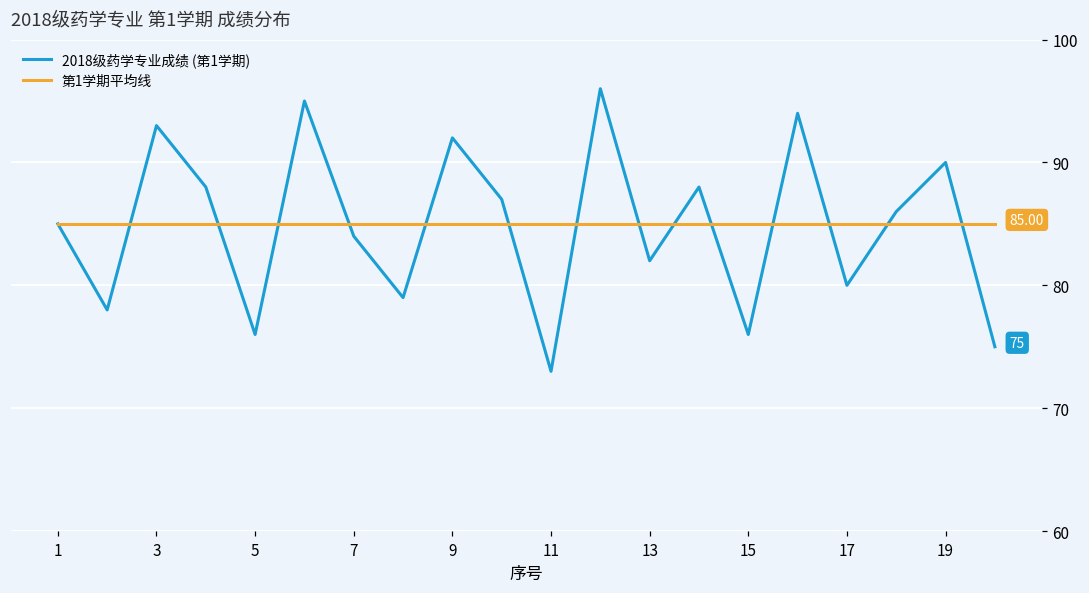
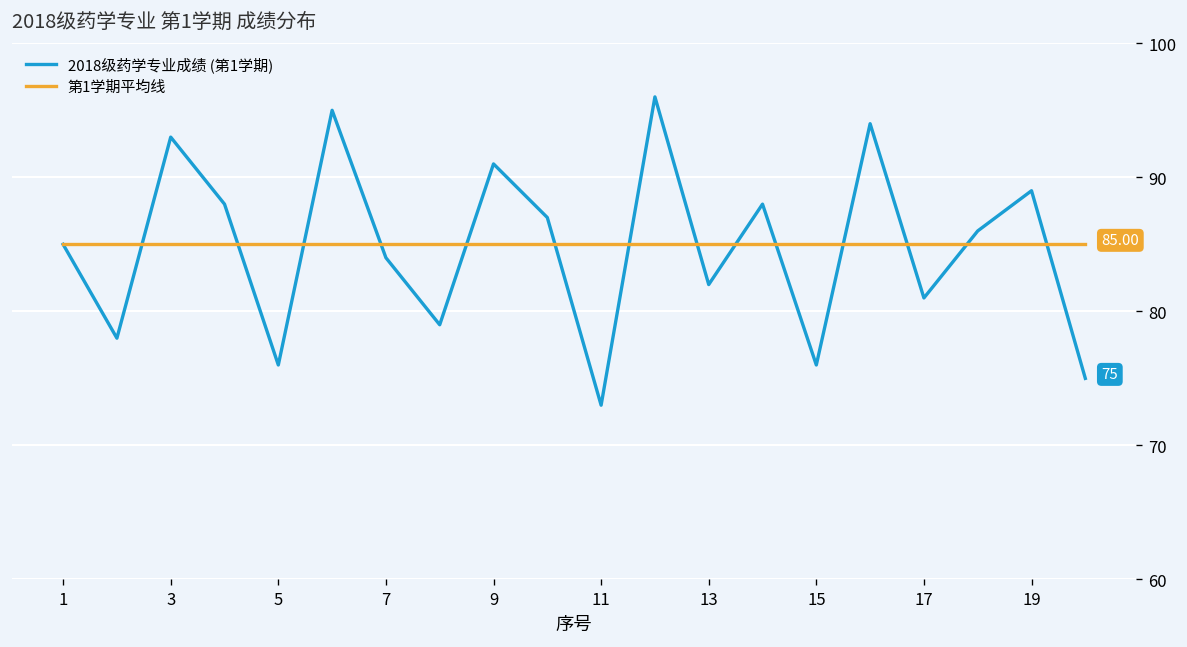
2018级药学专业成绩 (第1学期), 9: 92 -> 91
2018级药学专业成绩 (第1学期), 17: 80 -> 81
2018级药学专业成绩 (第1学期), 19: 90 -> 89
